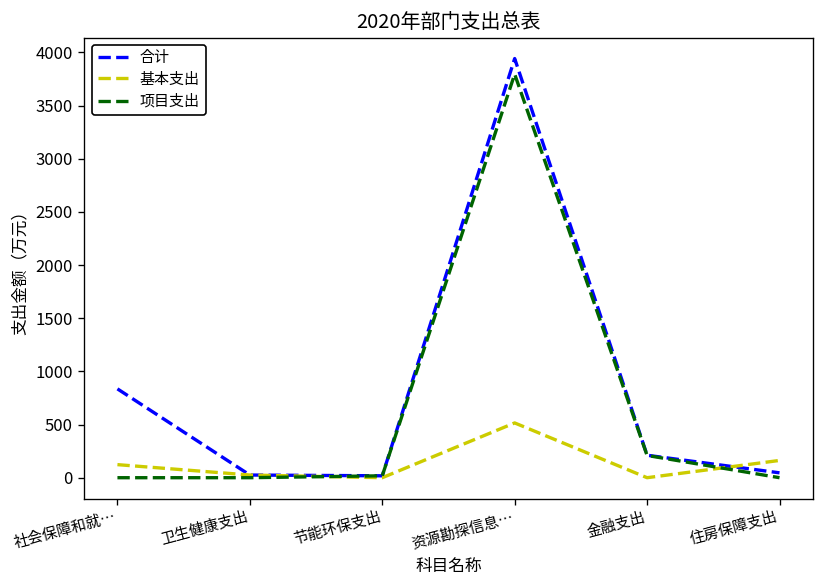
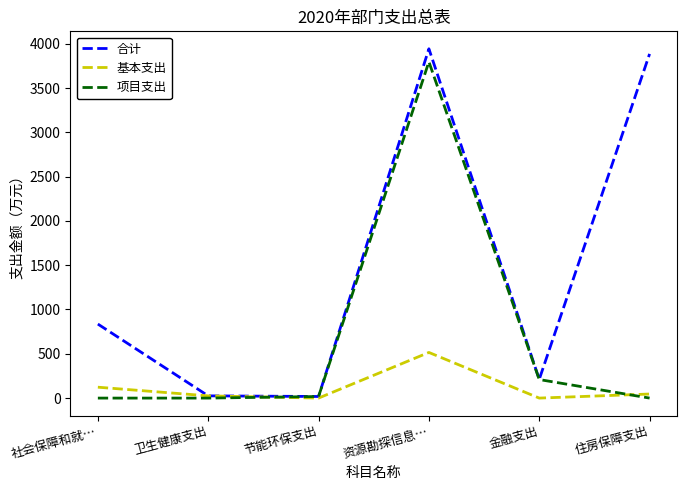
合计, 住房保障支出: 0 -> 3900
基本支出, 住房保障支出: 200 -> 0
